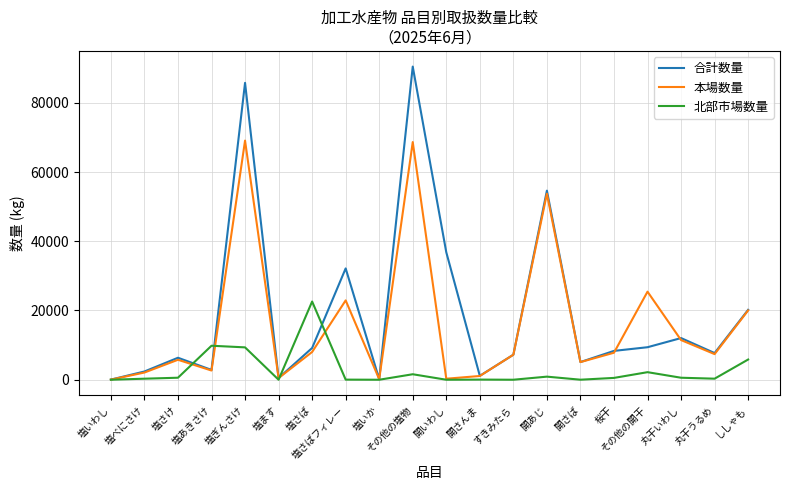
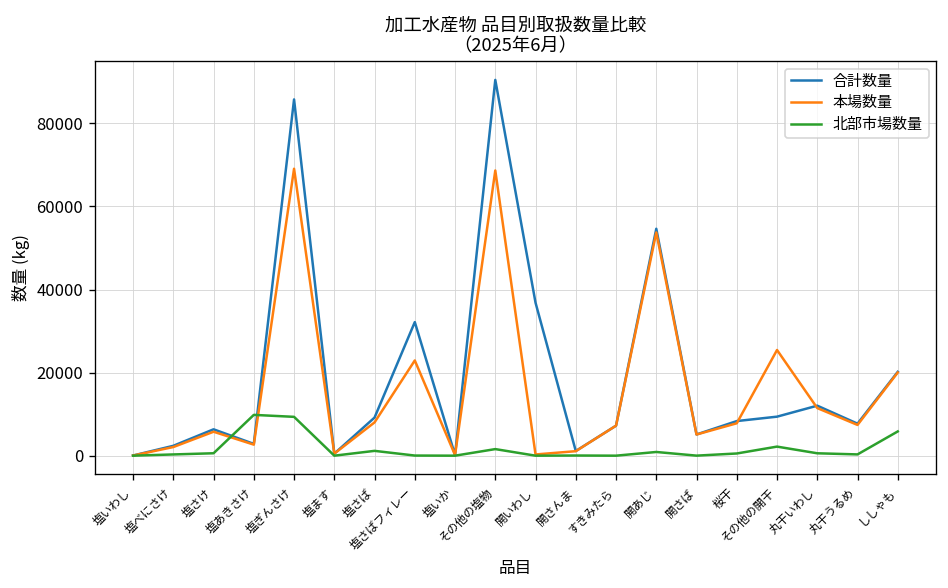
北部市場数量, 塩さば: 23000 -> 1000
